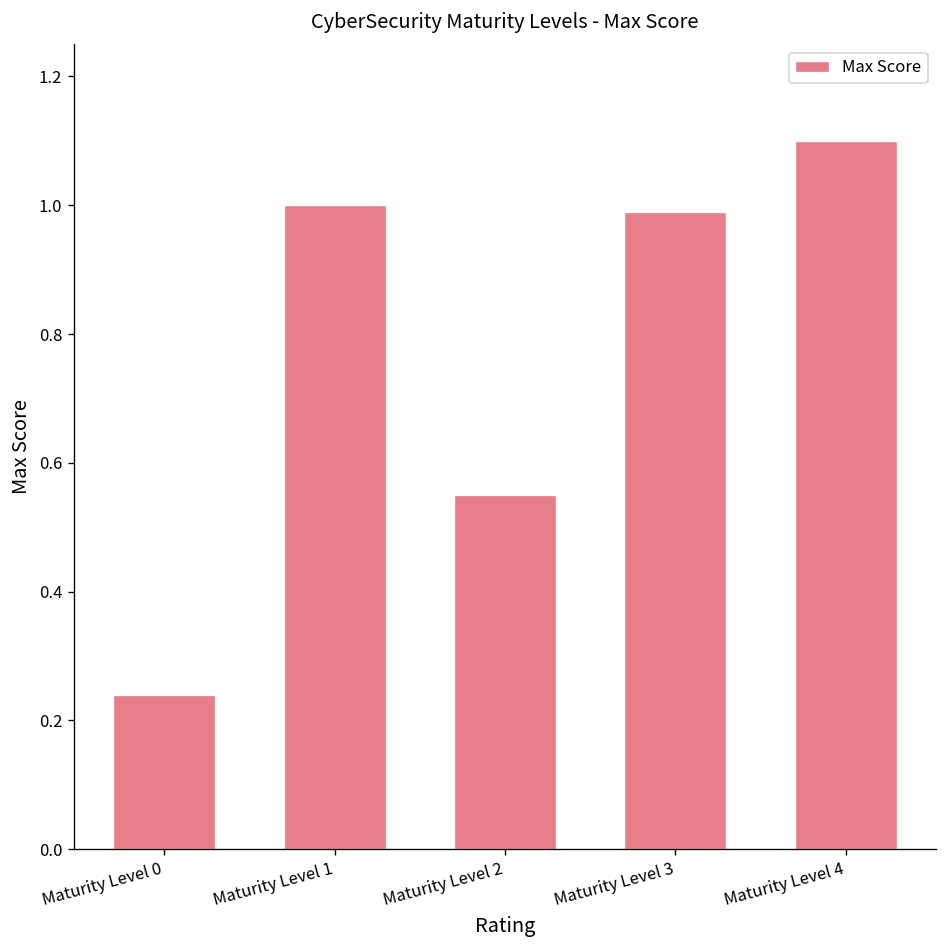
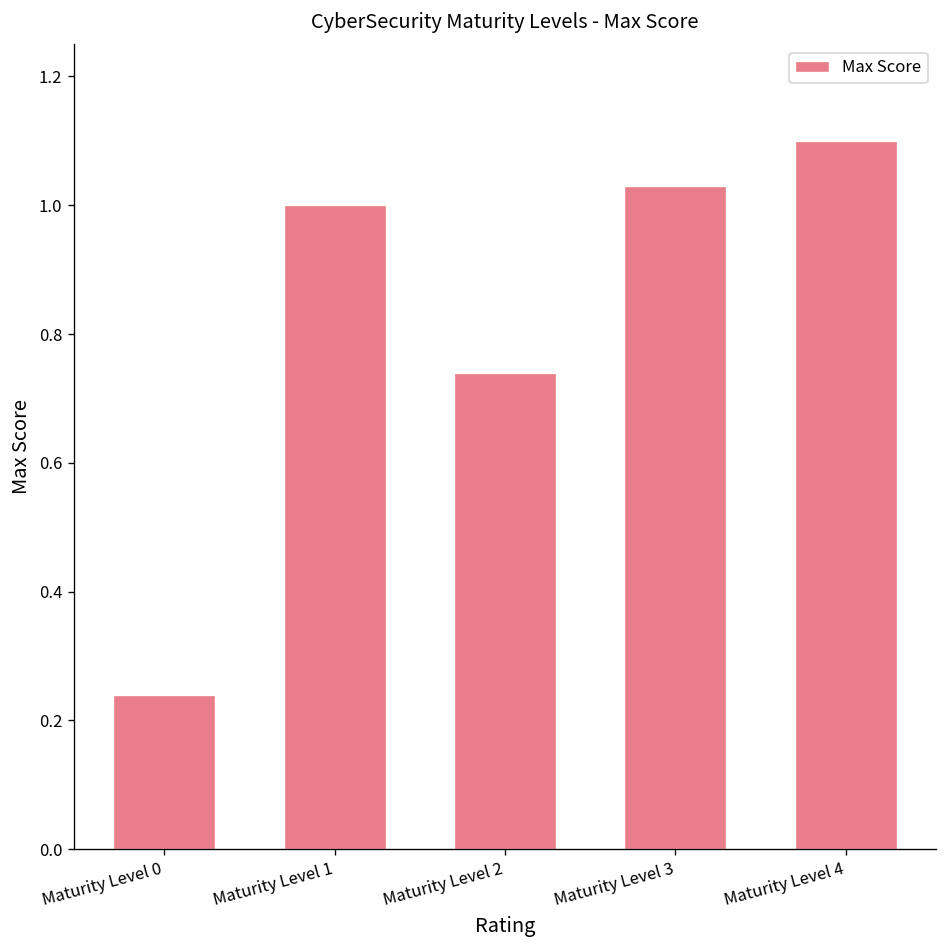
Maturity Level 2: 0.55 -> 0.74
Maturity Level 3: 0.99 -> 1.03
